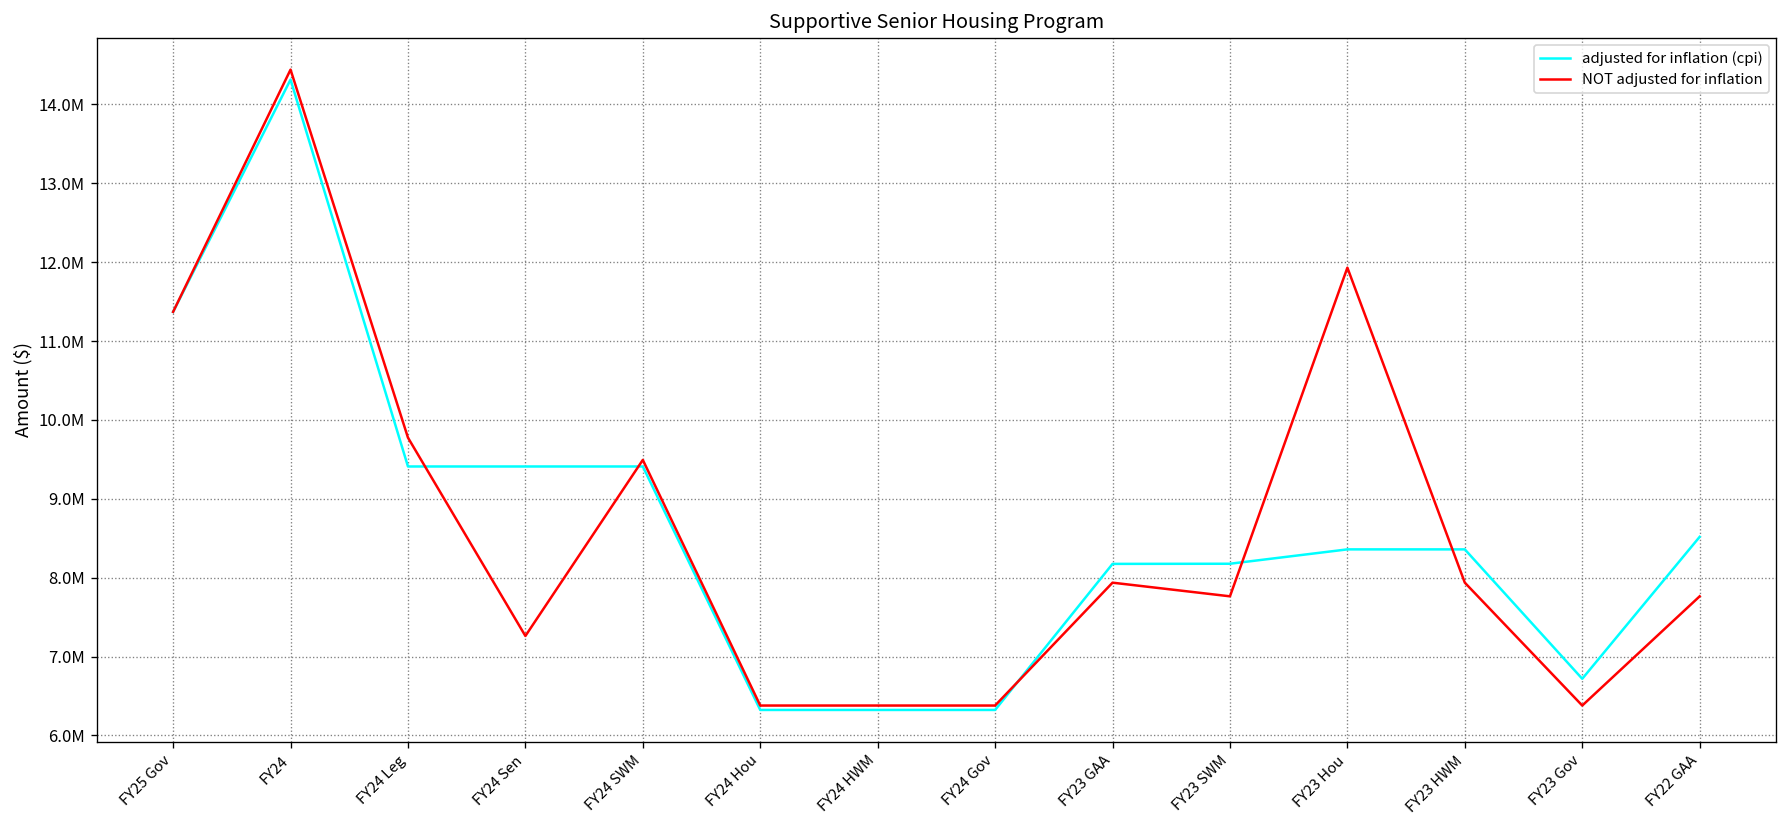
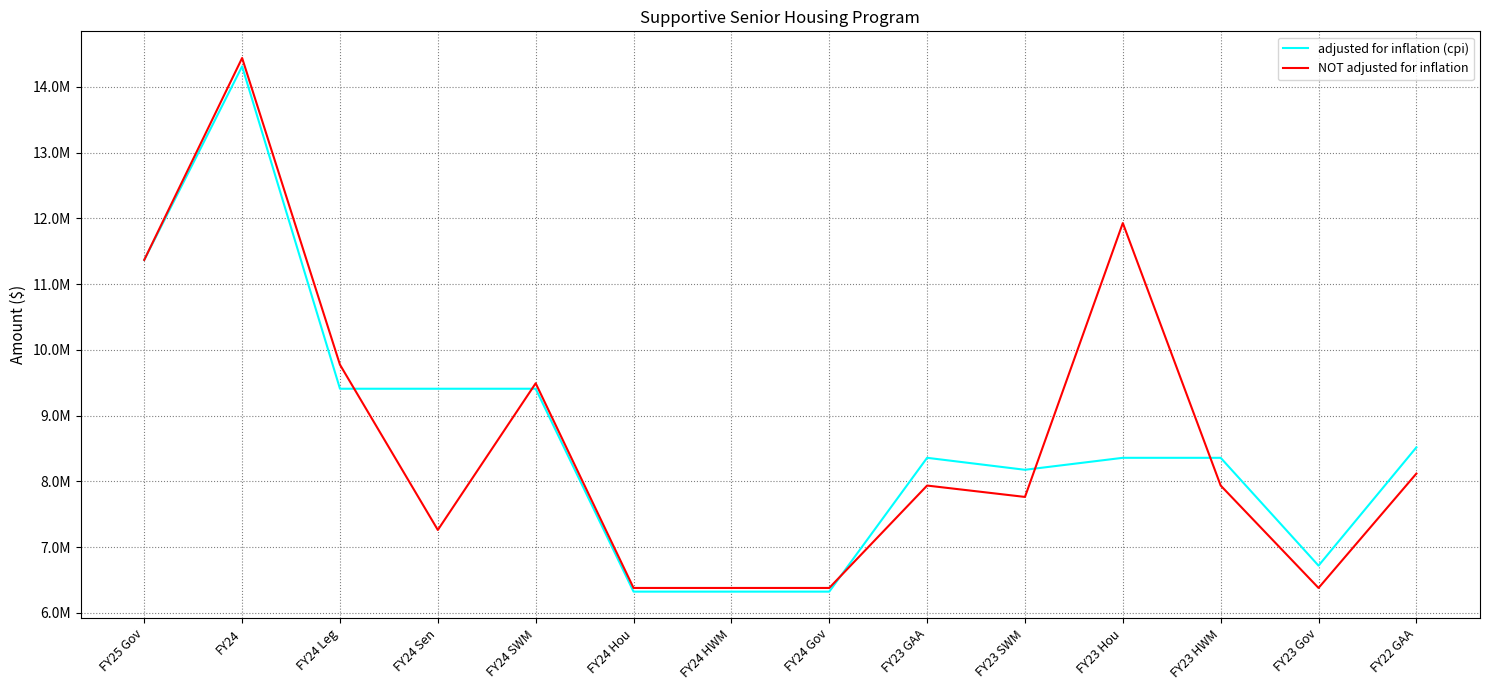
adjusted for inflation (cpi), FY23 GAA: 8200000 -> 8400000
NOT adjusted for inflation, FY22 GAA: 7800000 -> 8100000
